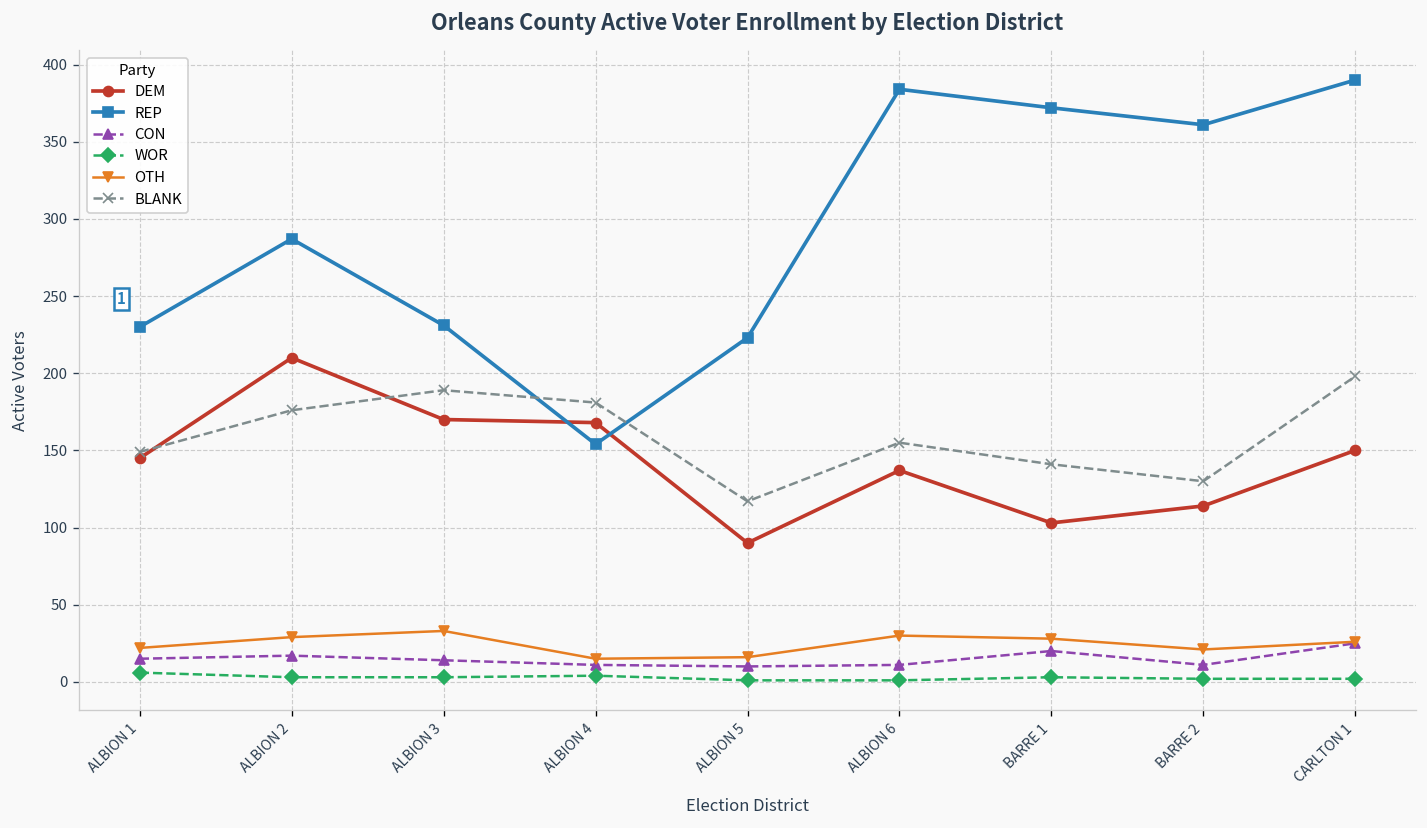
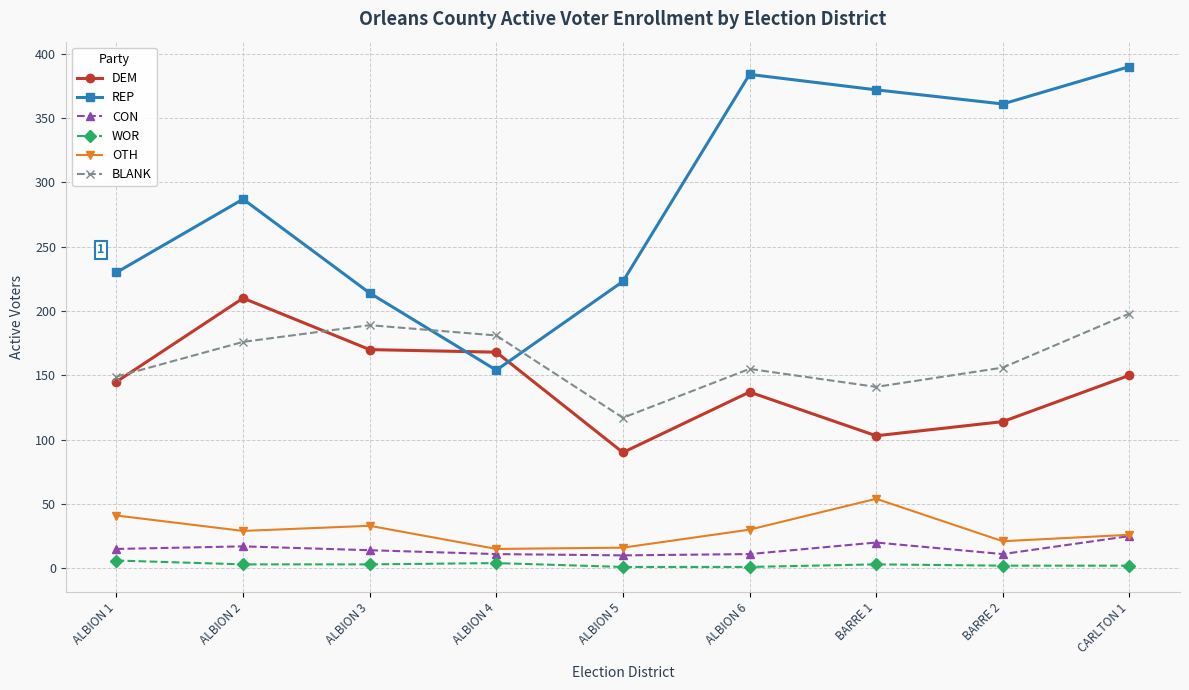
OTH, ALBION 1: 22 -> 41
REP, ALBION 3: 231 -> 214
OTH, BARRE 1: 28 -> 54
BLANK, BARRE 2: 130 -> 156
